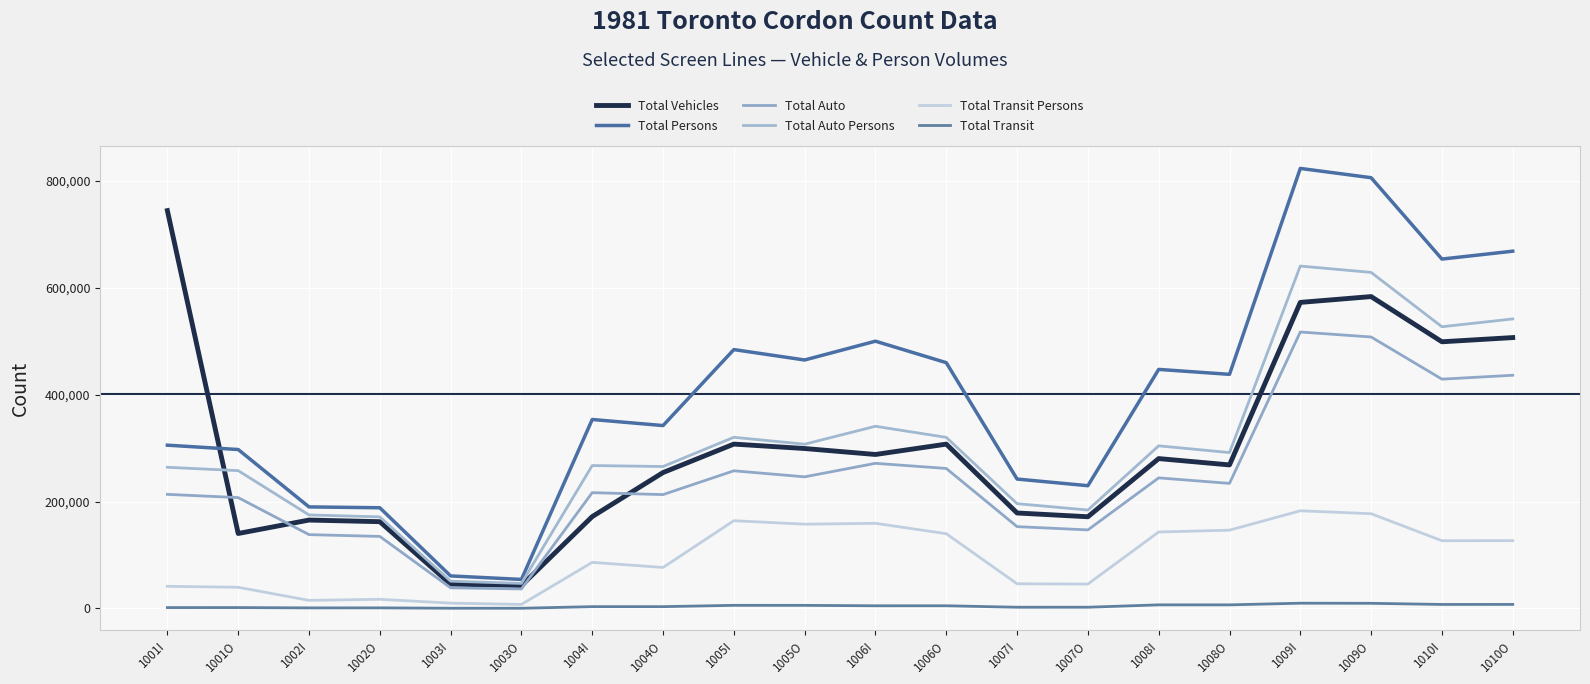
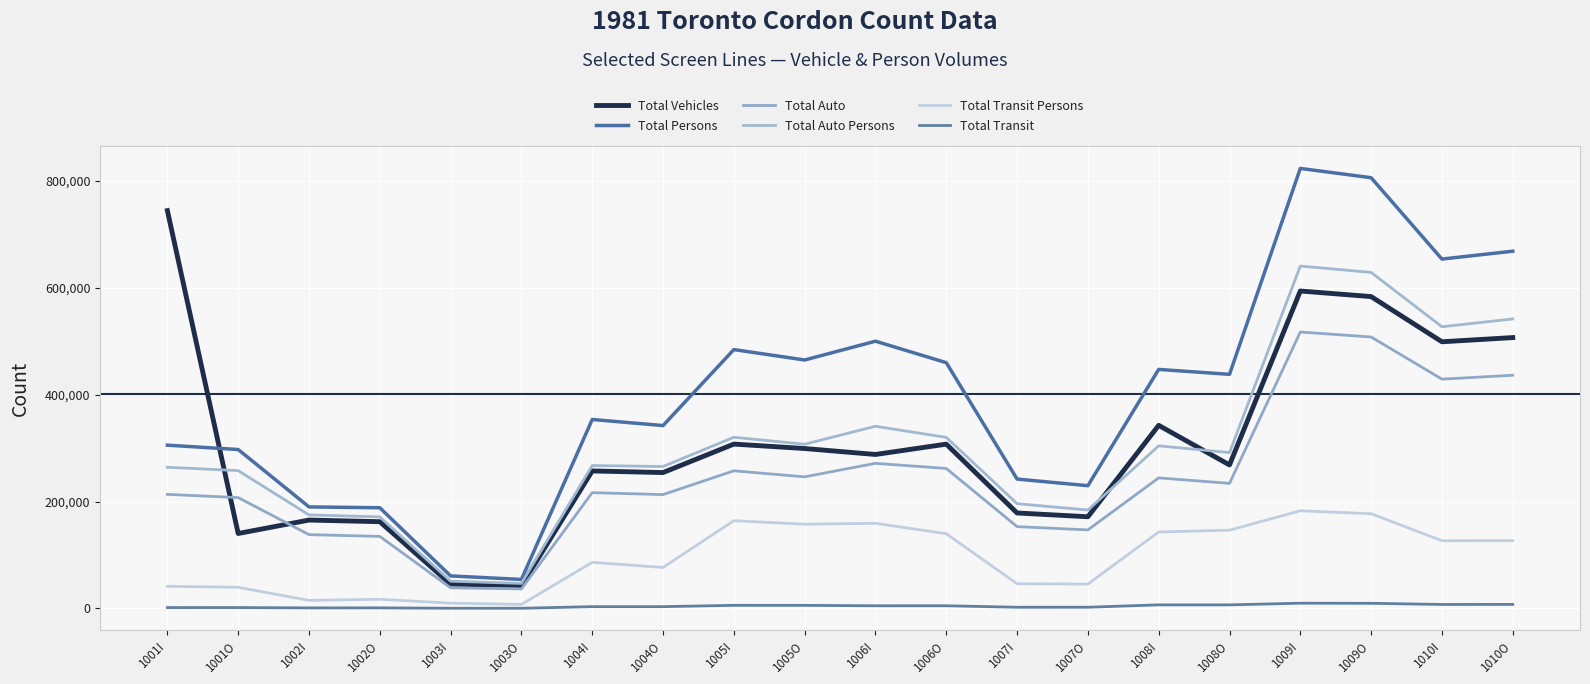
Total Vehicles, 1004I: 170,000 -> 260,000
Total Vehicles, 1008I: 280,000 -> 340,000
Total Vehicles, 1009I: 570,000 -> 590,000
